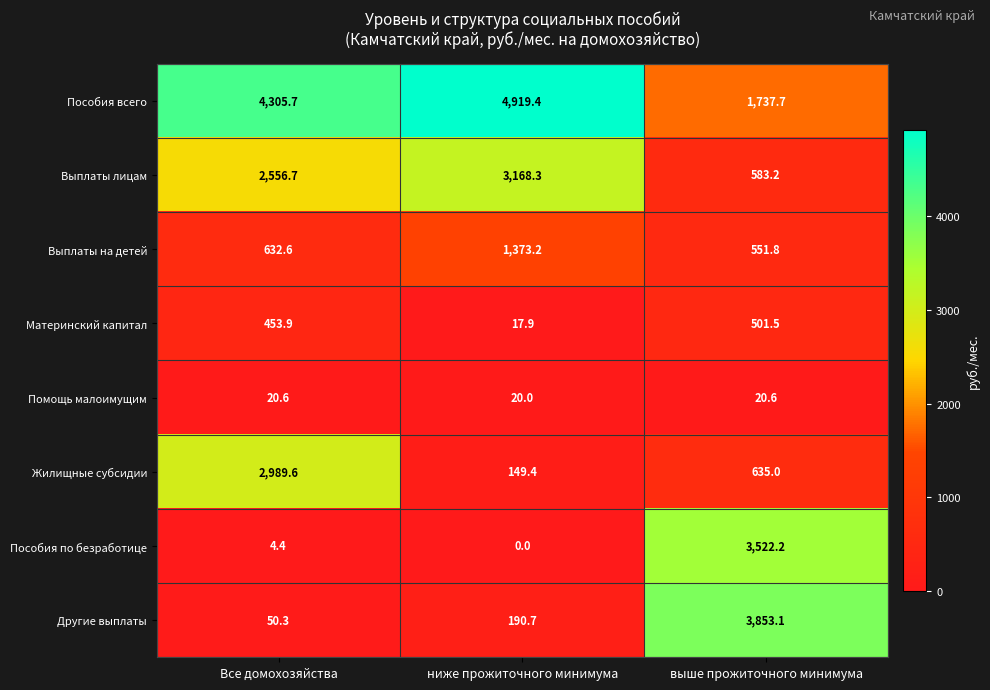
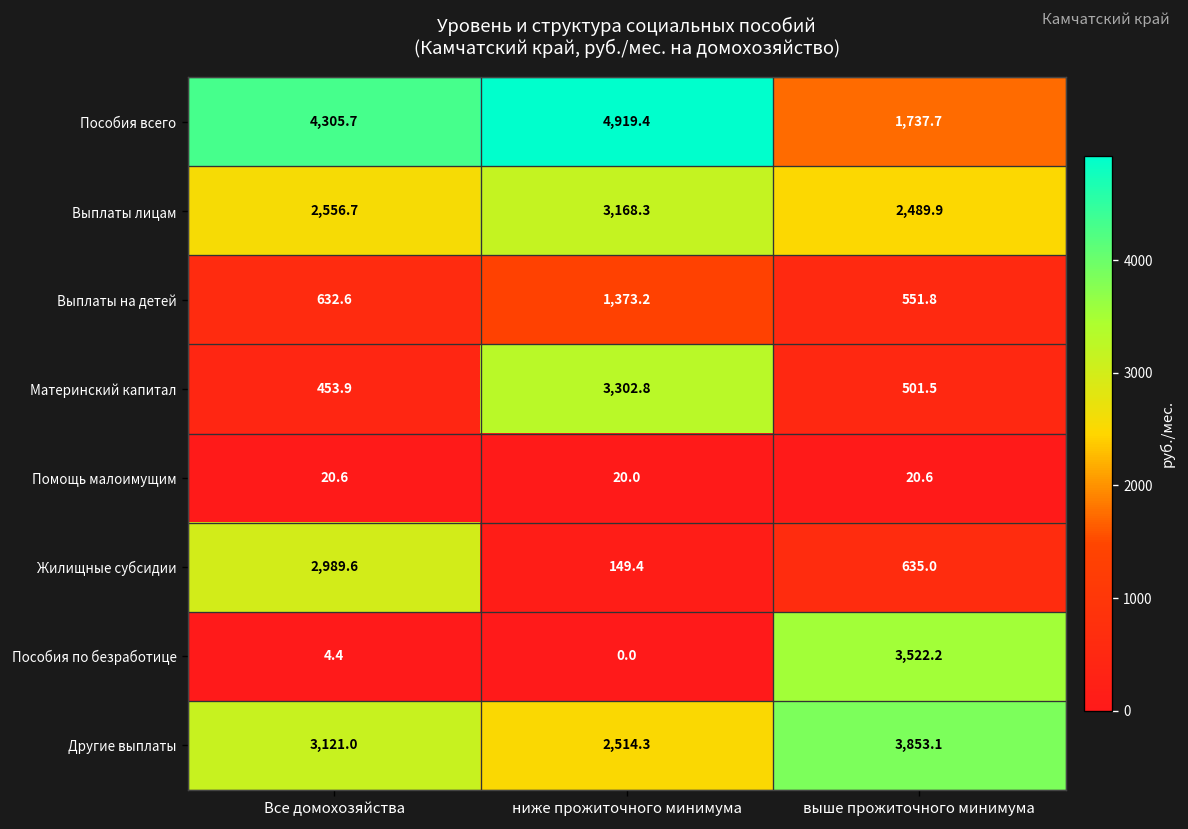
Выплаты лицам, выше прожиточного минимума: 583.2 -> 2,489.9
Материнский капитал, ниже прожиточного минимума: 17.9 -> 3,302.8
Другие выплаты, Все домохозяйства: 50.3 -> 3,121.0
Другие выплаты, ниже прожиточного минимума: 190.7 -> 2,514.3
